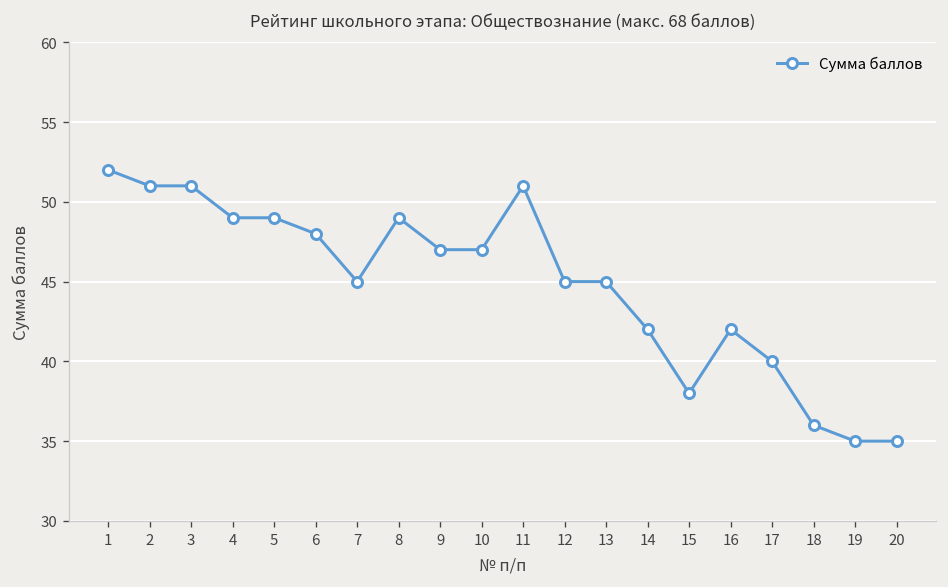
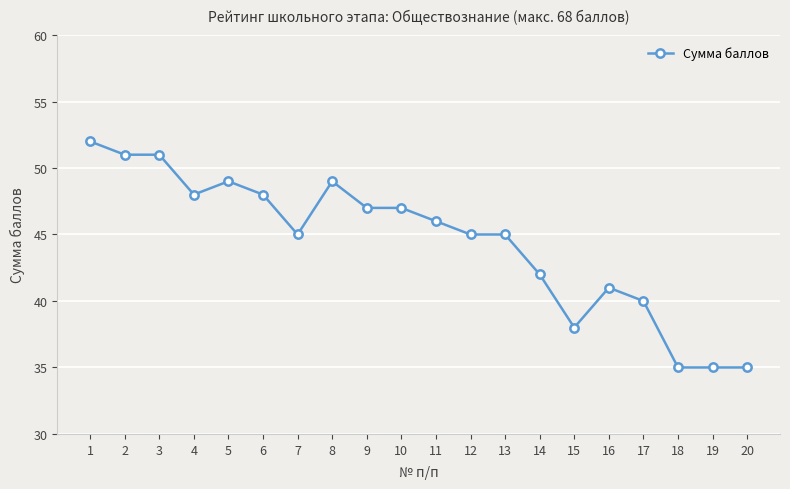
4: 49 -> 48
11: 51 -> 46
16: 42 -> 41
18: 36 -> 35
